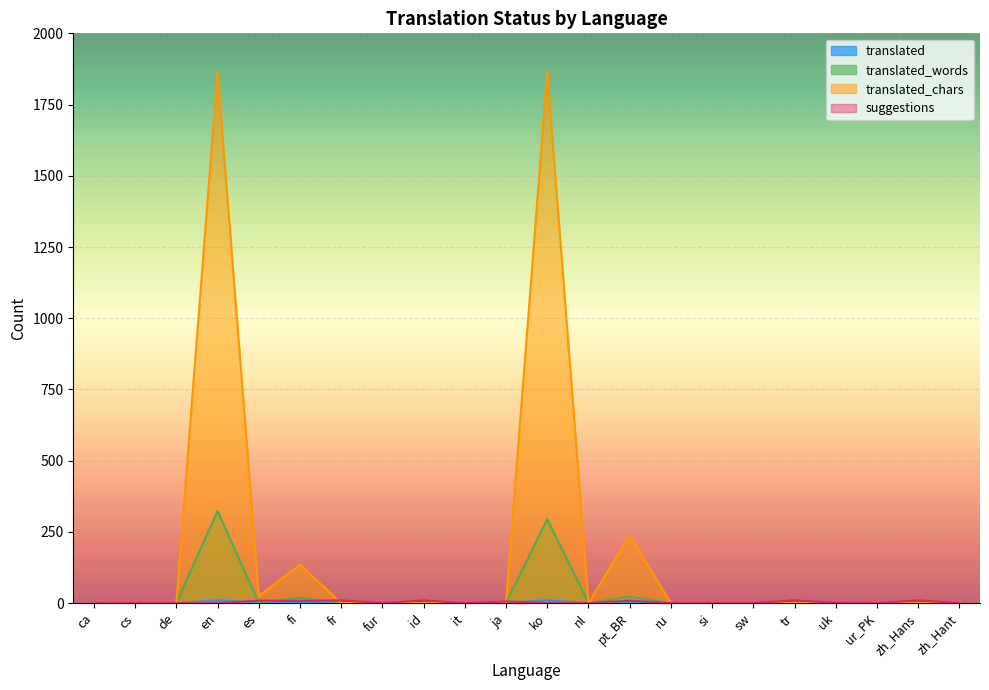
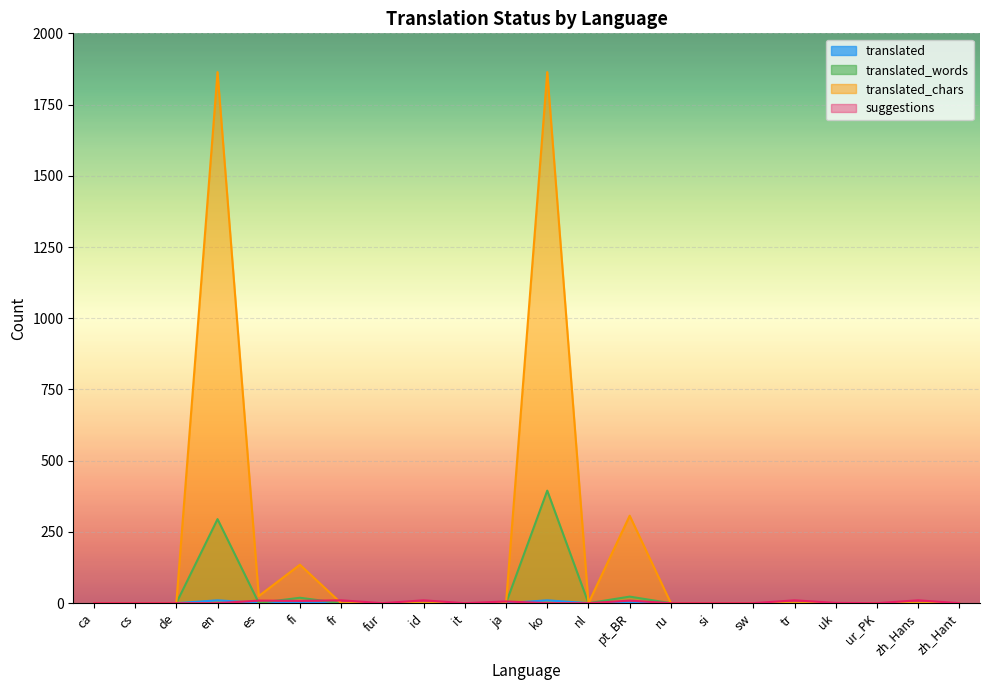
translated_words, en: 320 -> 300
translated_words, ko: 300 -> 400
translated_chars, pt_BR: 240 -> 310
